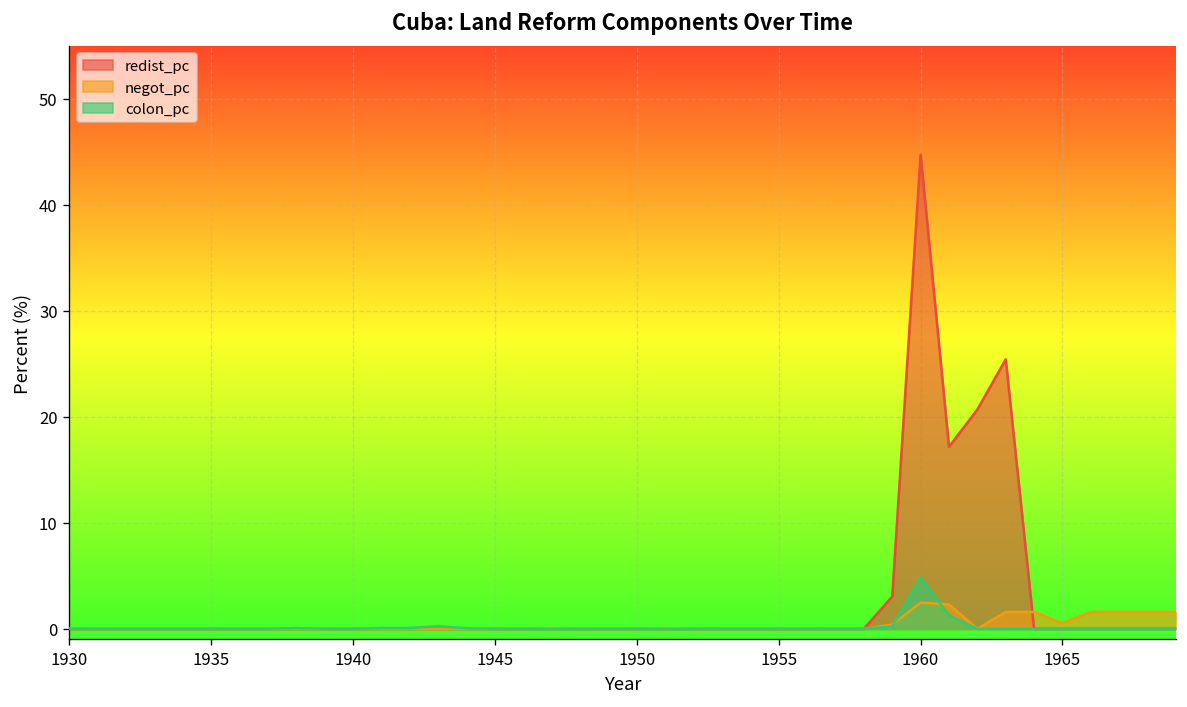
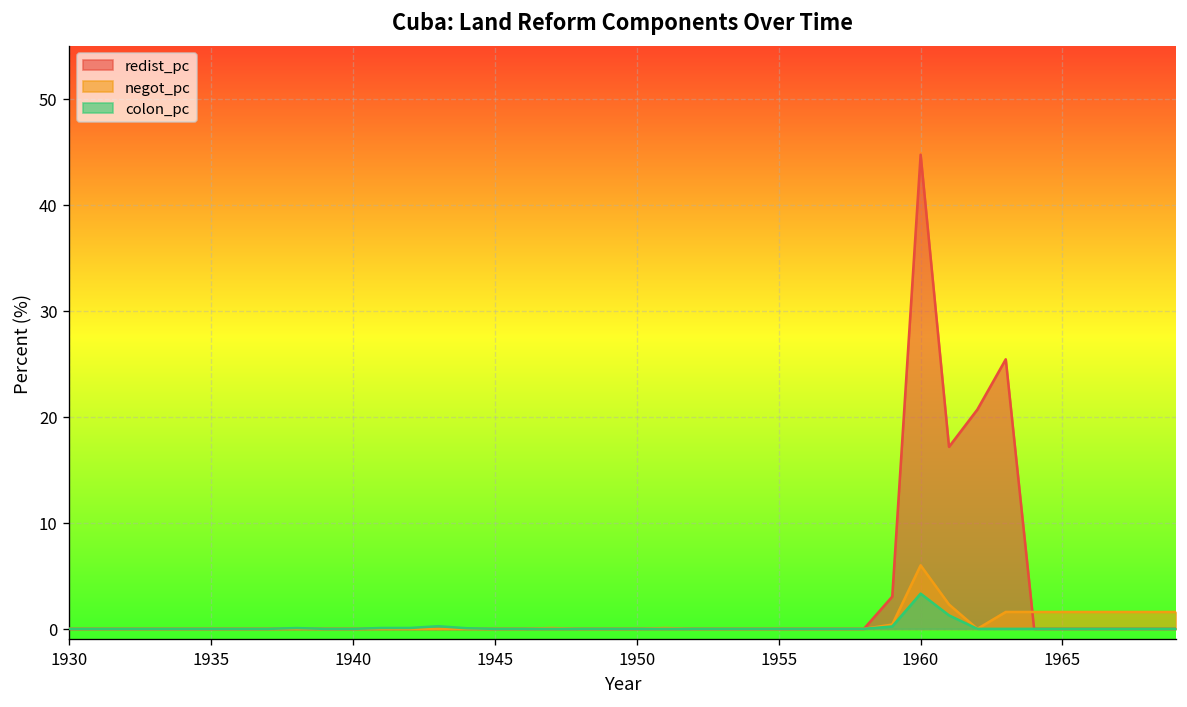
negot_pc, 1960: 2 -> 6
colon_pc, 1960: 5 -> 3
negot_pc, 1965: 1 -> 2
